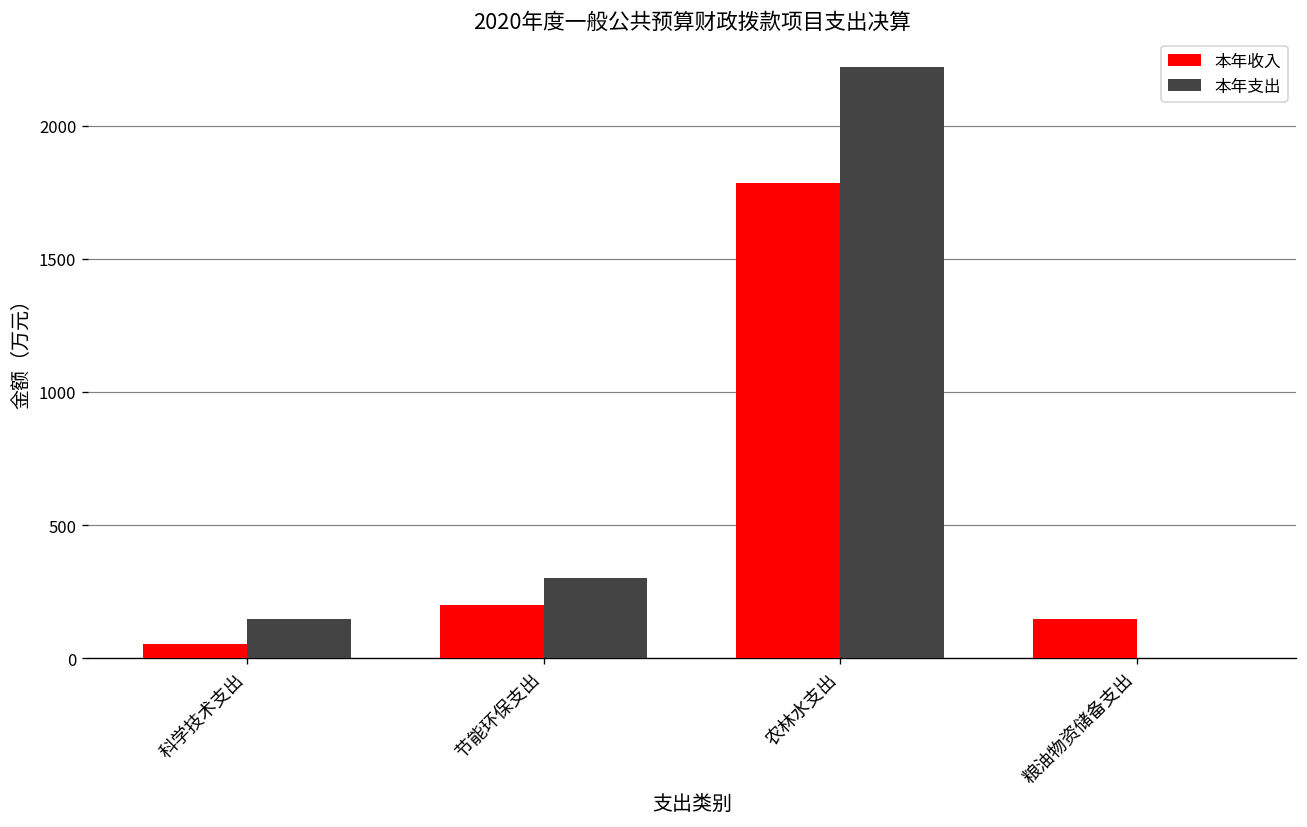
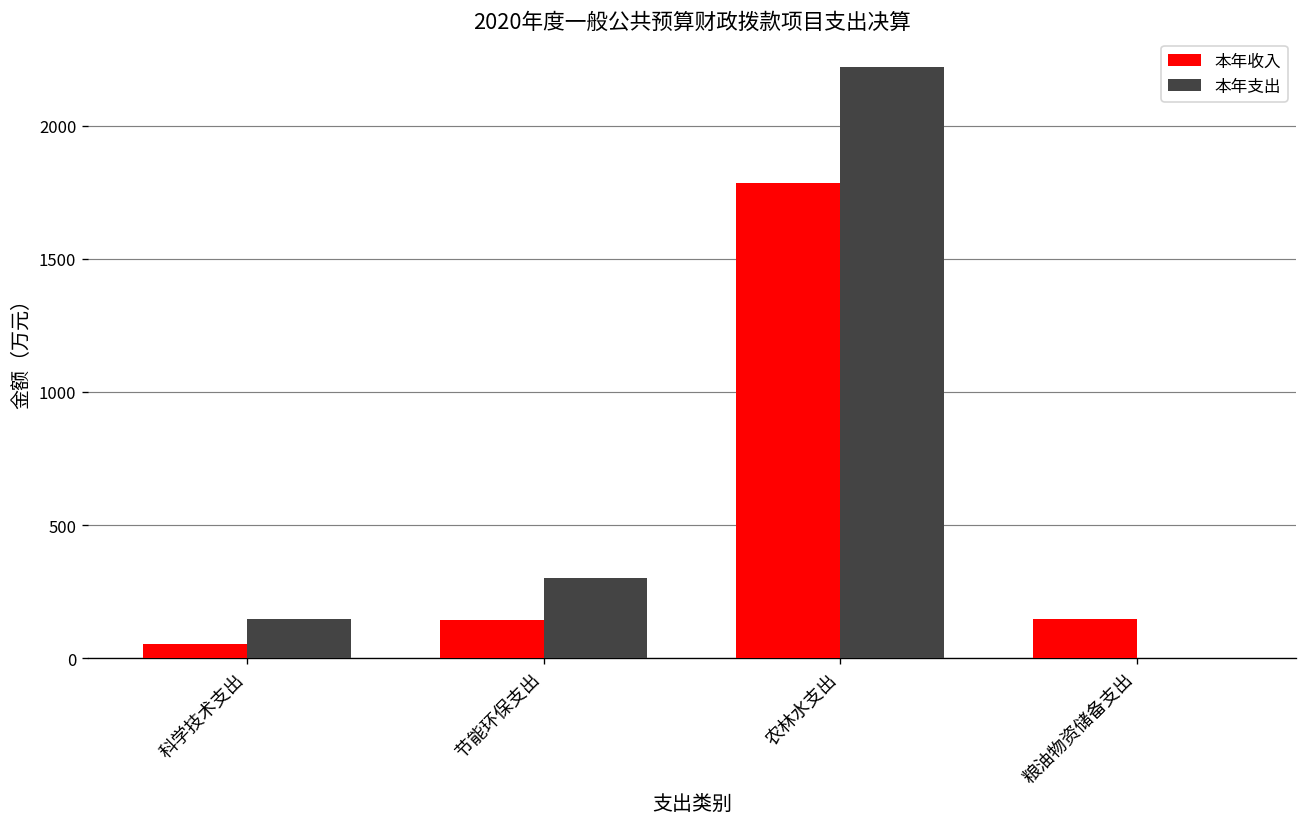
本年收入, 节能环保支出: 200 -> 140
